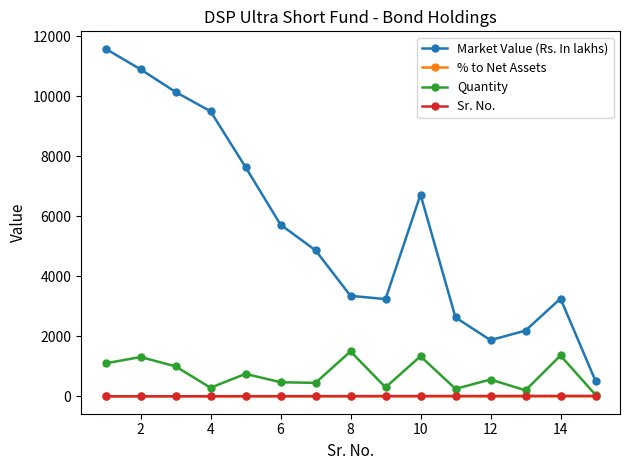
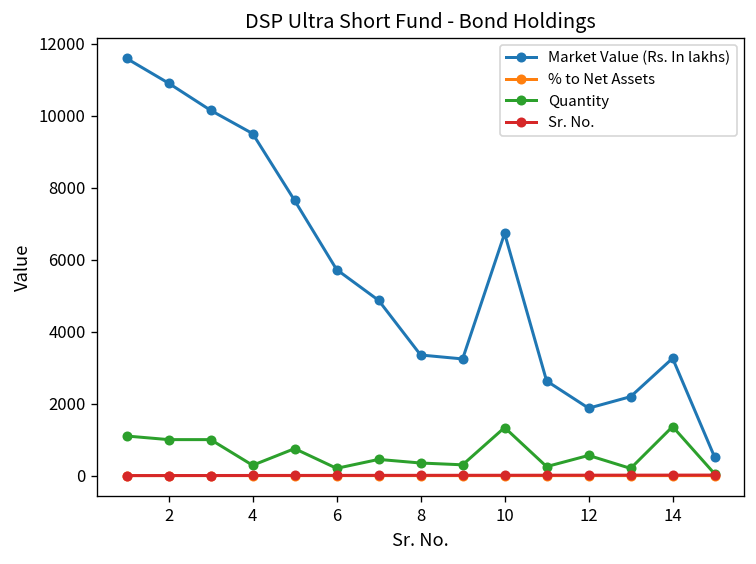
Quantity, 2: 1300 -> 1000
Quantity, 6: 500 -> 200
Quantity, 8: 1500 -> 400
